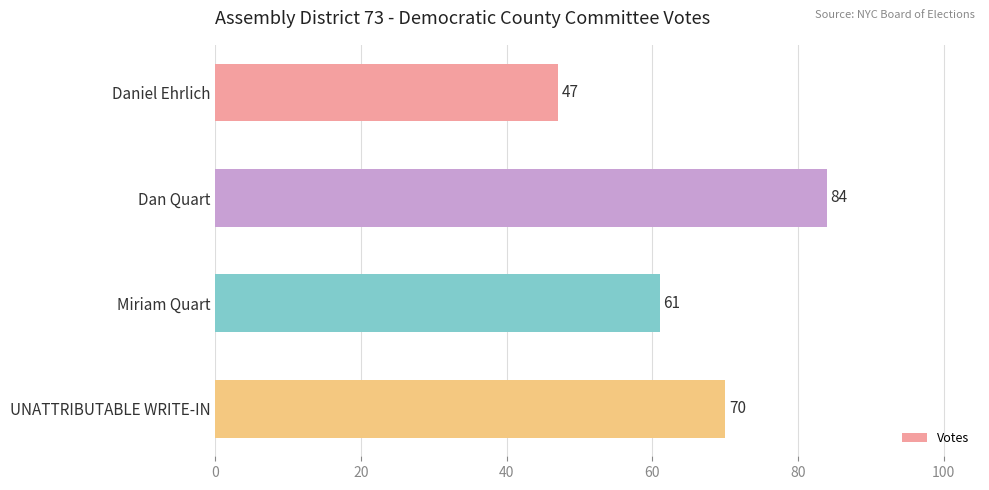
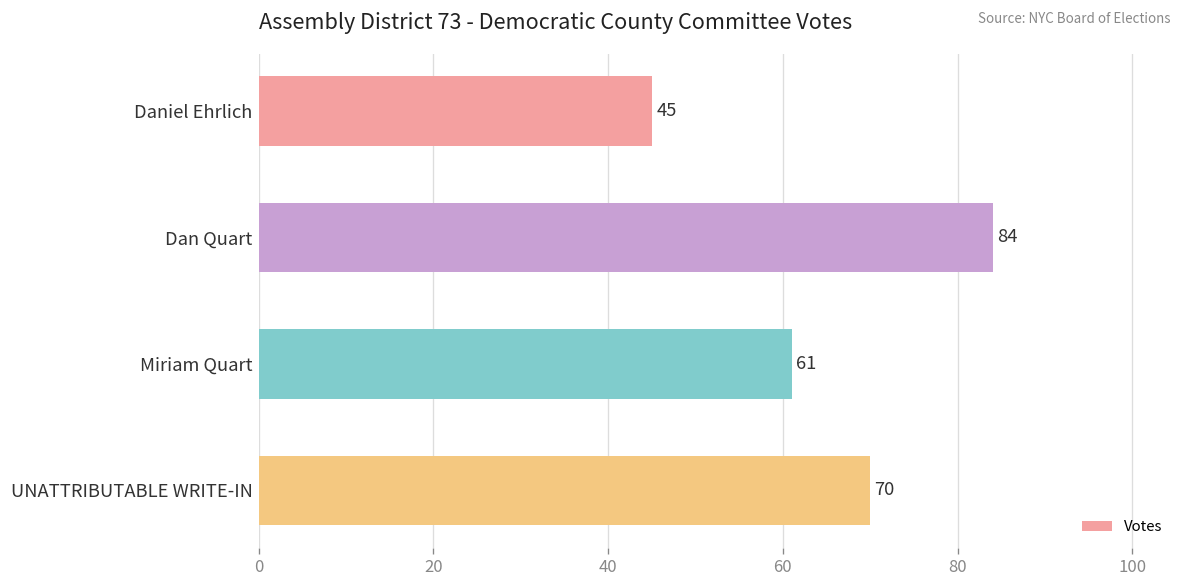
Daniel Ehrlich: 47 -> 45
